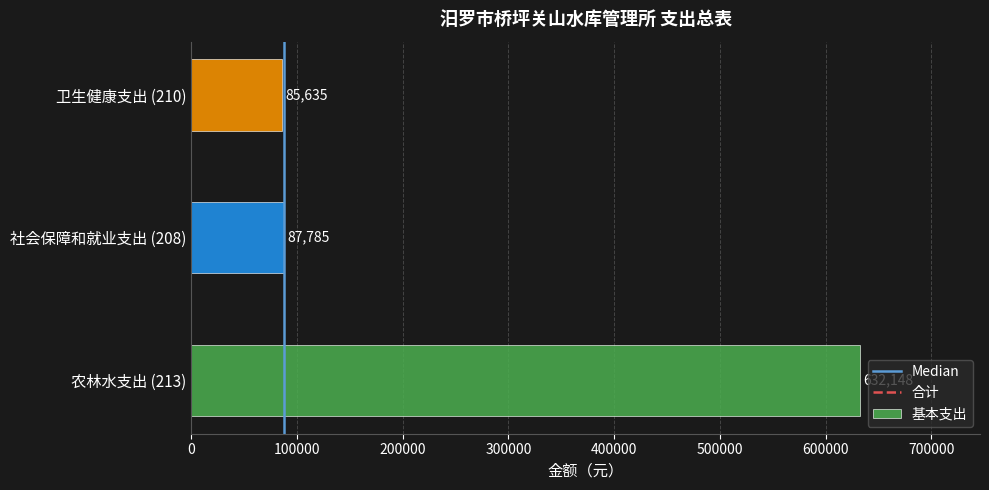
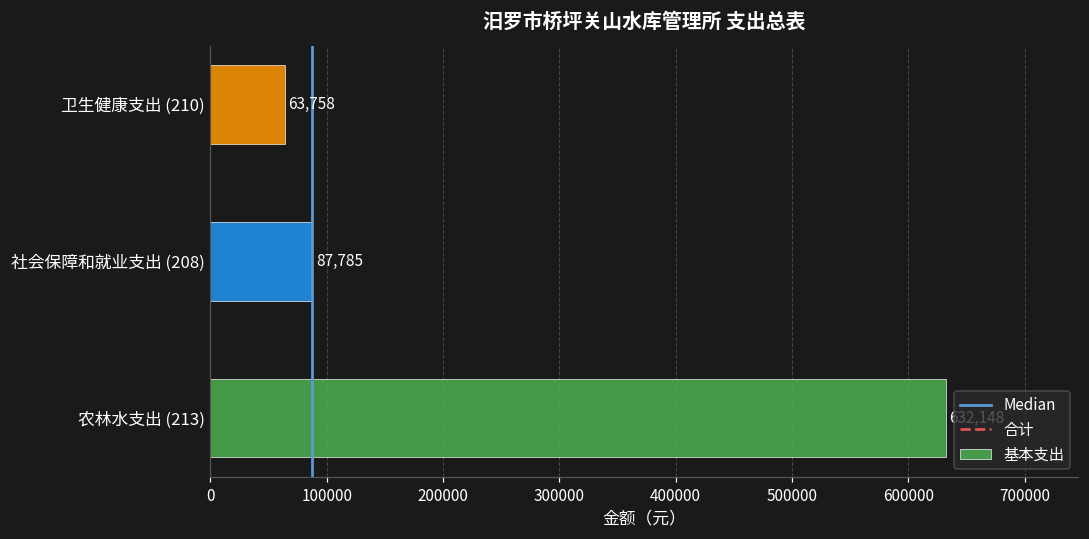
卫生健康支出 (210): 85,635 -> 63,758
